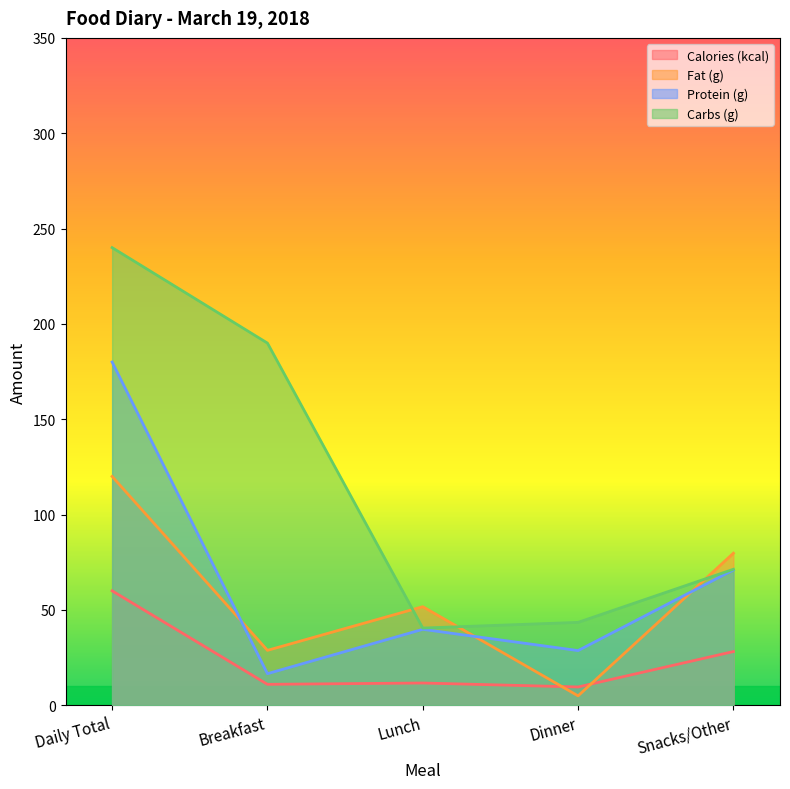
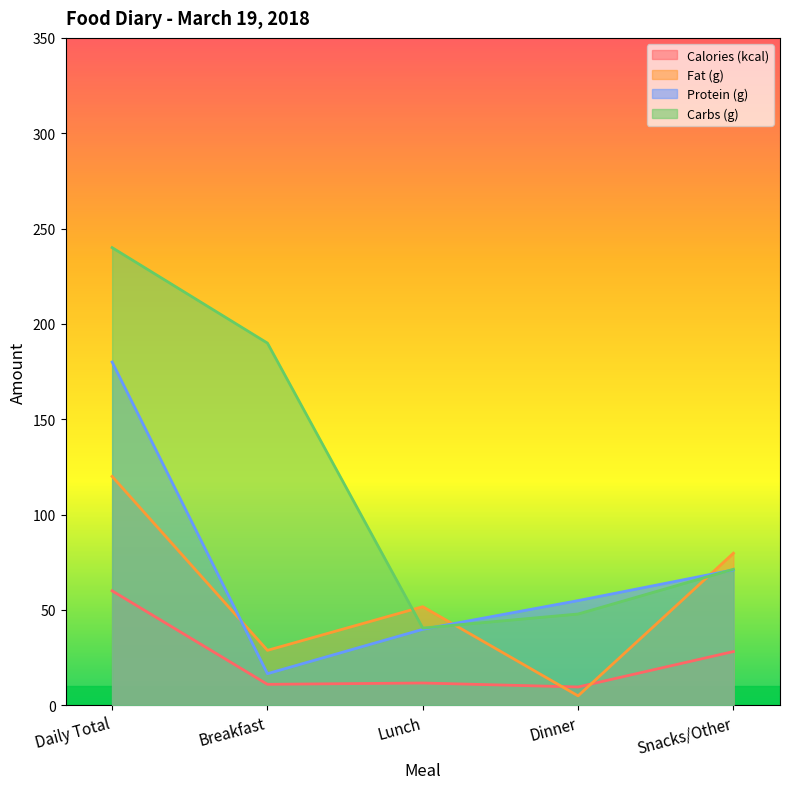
Protein (g), Dinner: 29 -> 55
Carbs (g), Dinner: 43 -> 48
